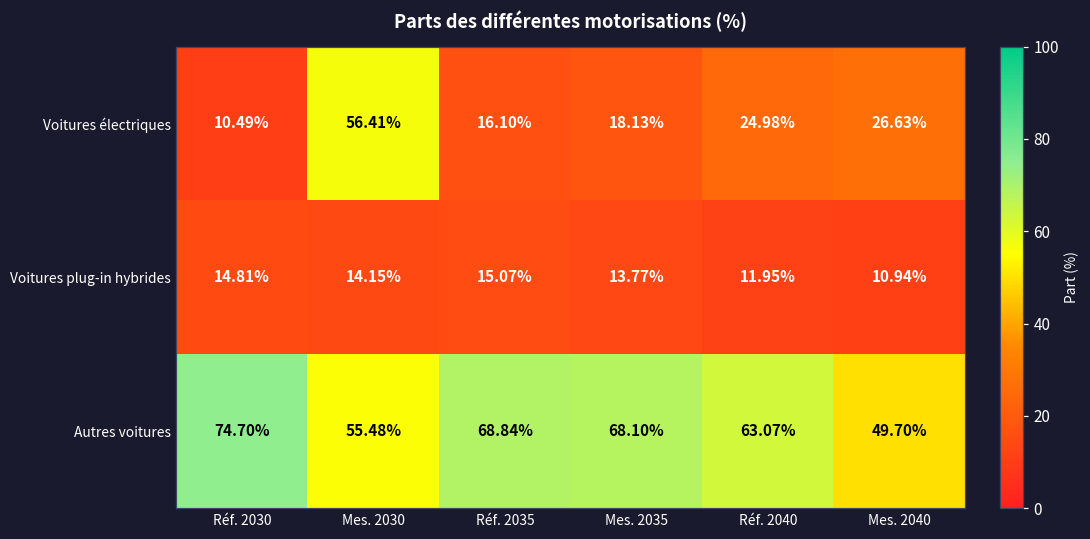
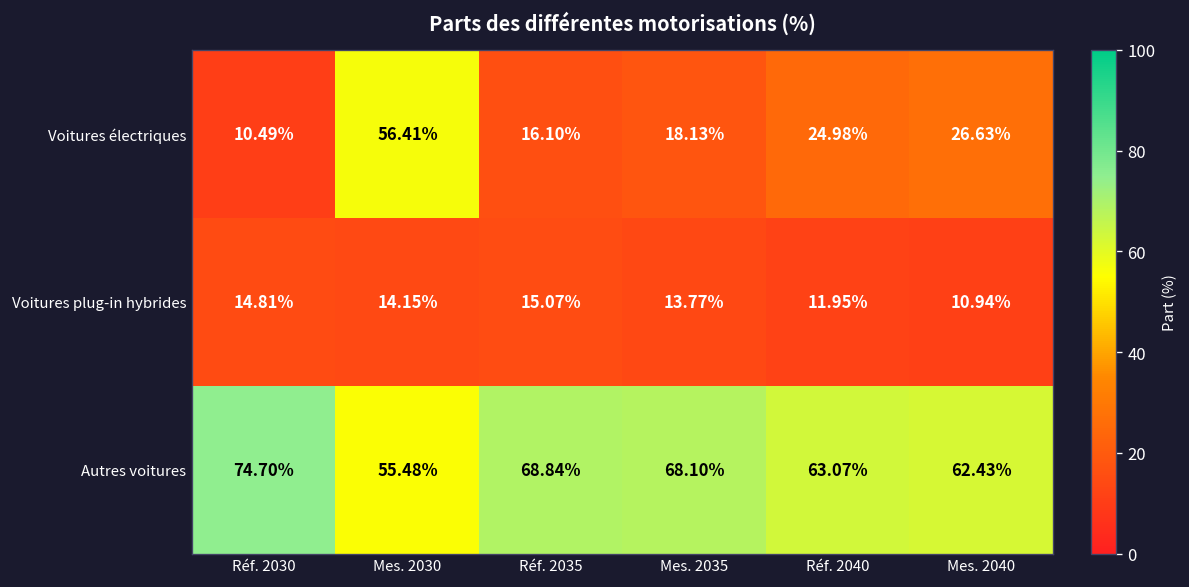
Autres voitures, Mes. 2040: 49.70% -> 62.43%
